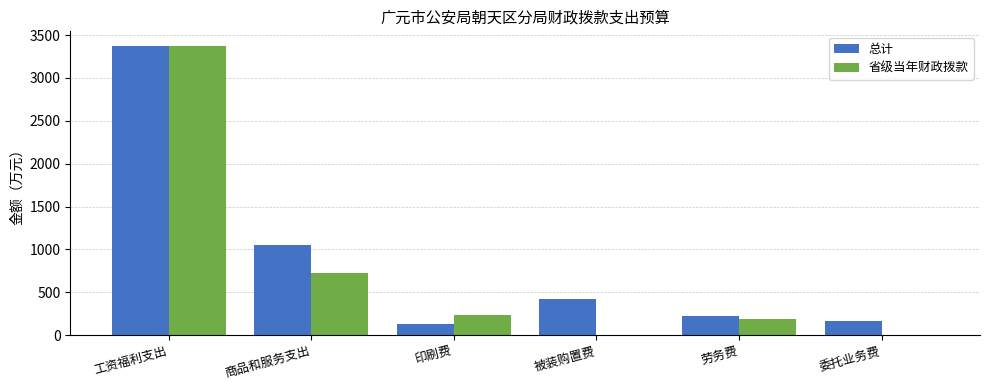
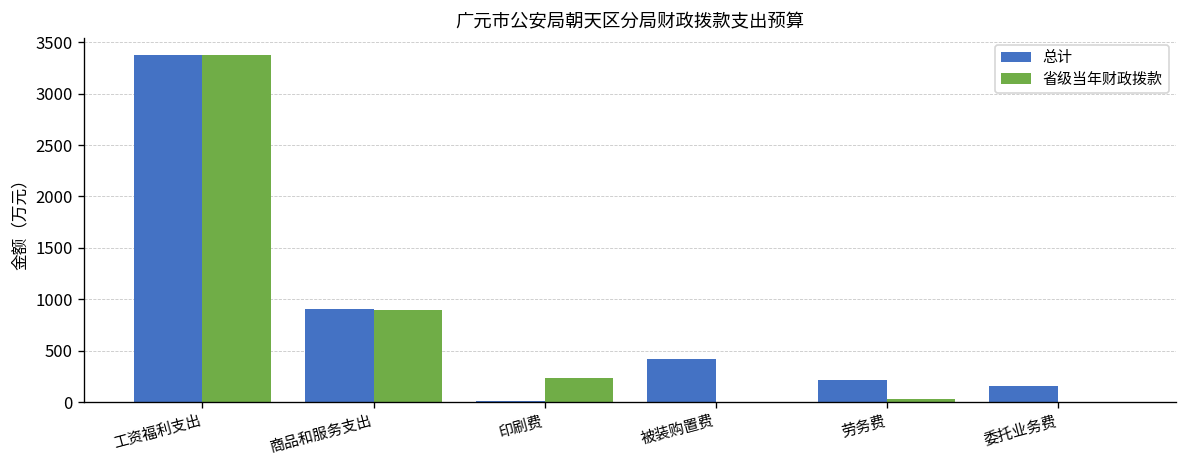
总计, 商品和服务支出: 1000 -> 900
省级当年财政拨款, 商品和服务支出: 700 -> 900
总计, 印刷费: 100 -> 0
省级当年财政拨款, 劳务费: 200 -> 0
